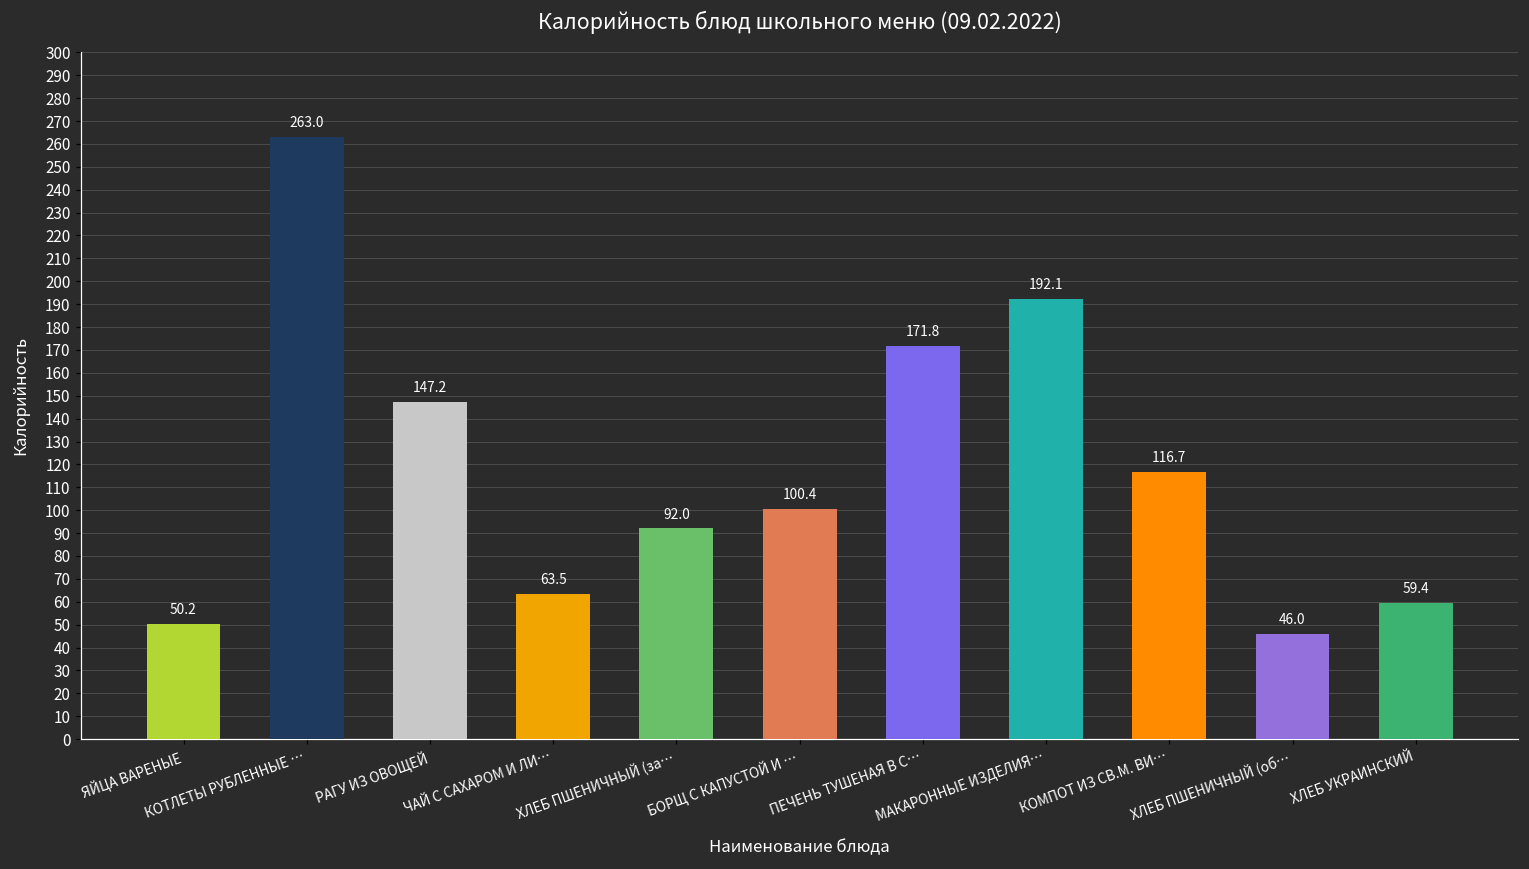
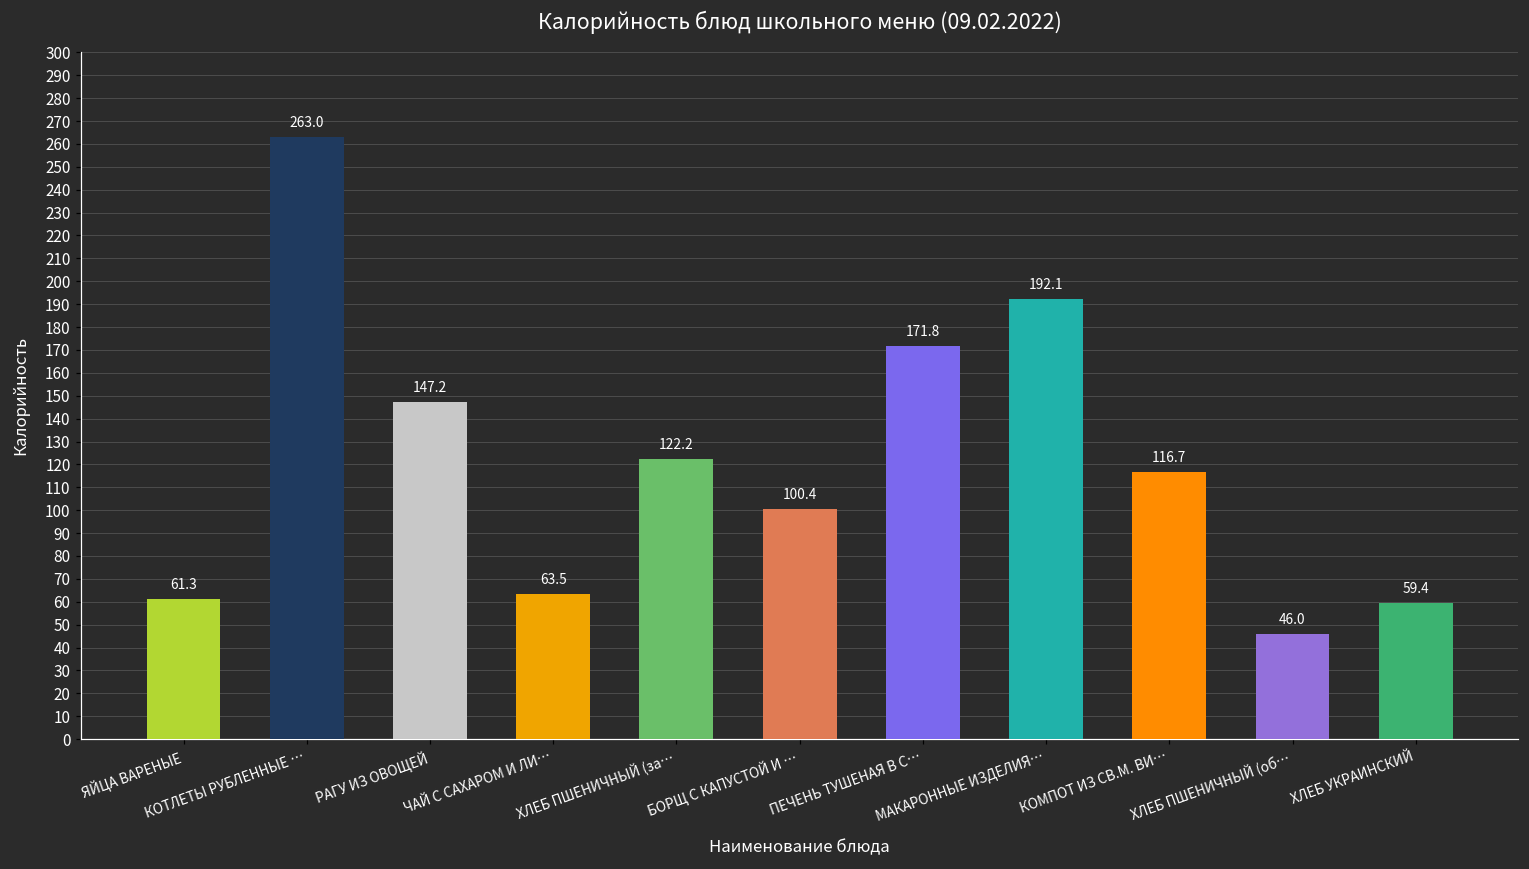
ЯЙЦА ВАРЕНЫЕ: 50.2 -> 61.3
ХЛЕБ ПШЕНИЧНЫЙ (за…: 92.0 -> 122.2
